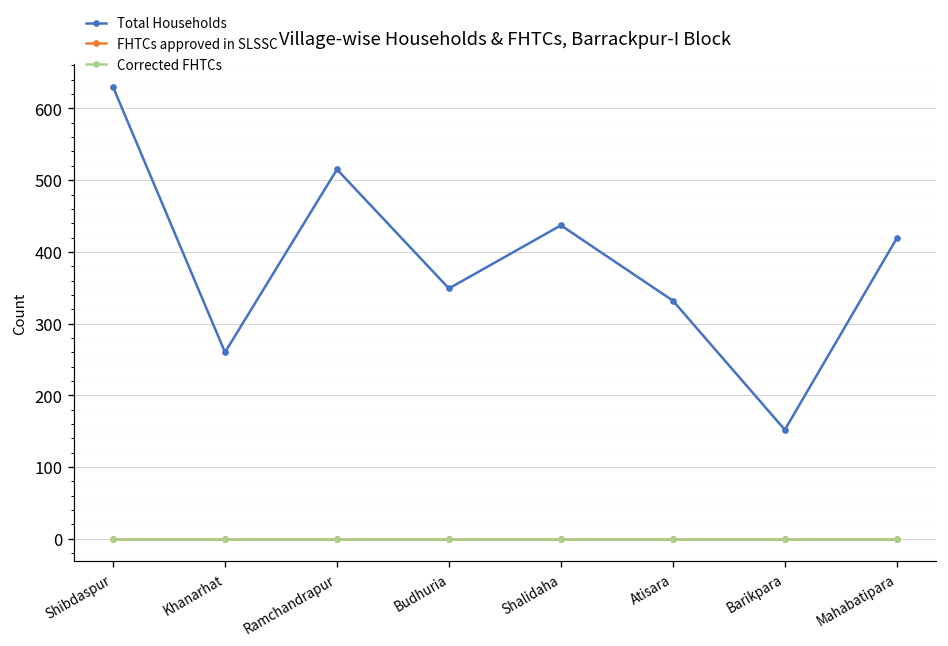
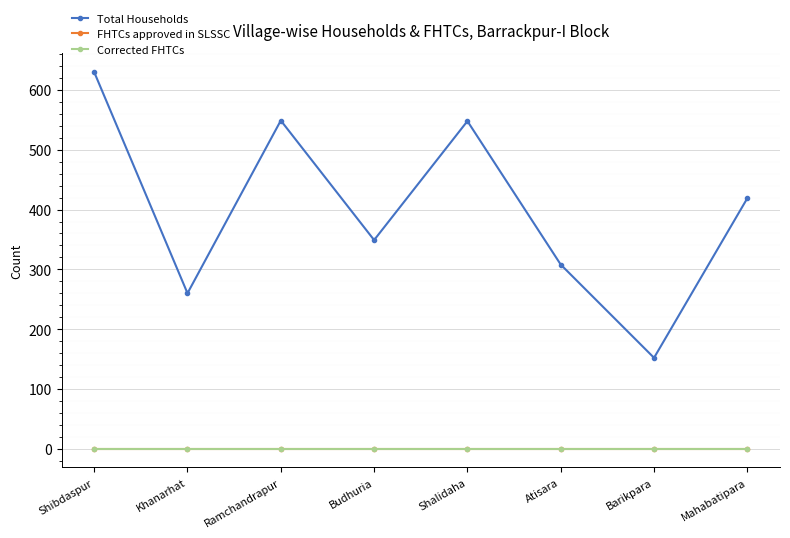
Total Households, Ramchandrapur: 520 -> 550
Total Households, Shalidaha: 440 -> 550
Total Households, Atisara: 330 -> 310
